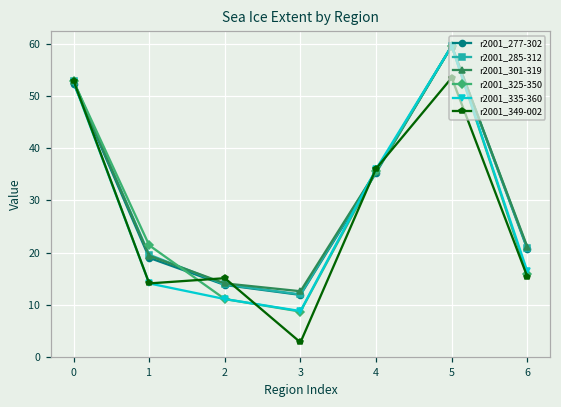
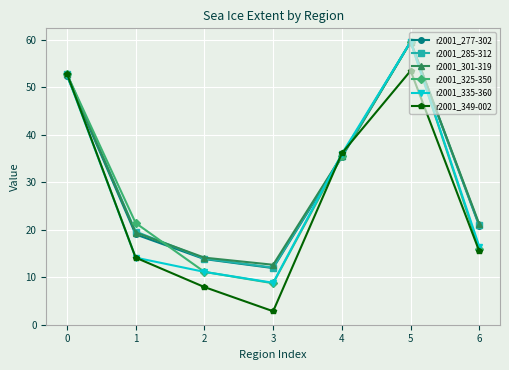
r2001_349-002, 2: 15 -> 8
